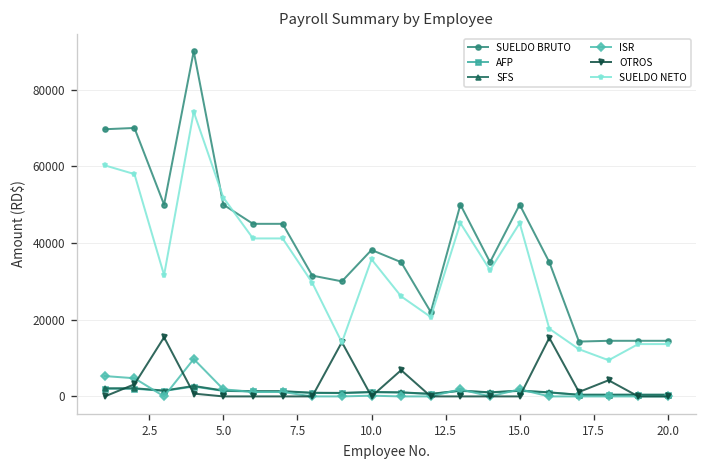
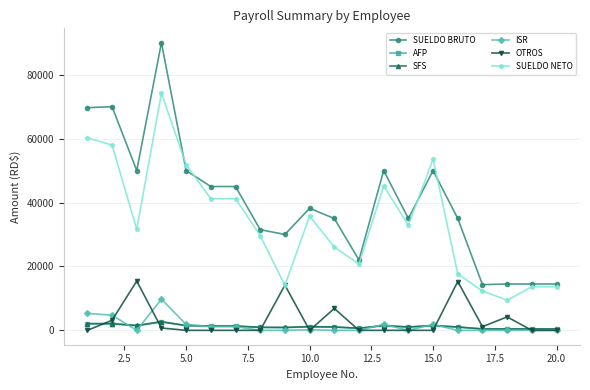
SUELDO NETO, 15.0: 45000 -> 54000
